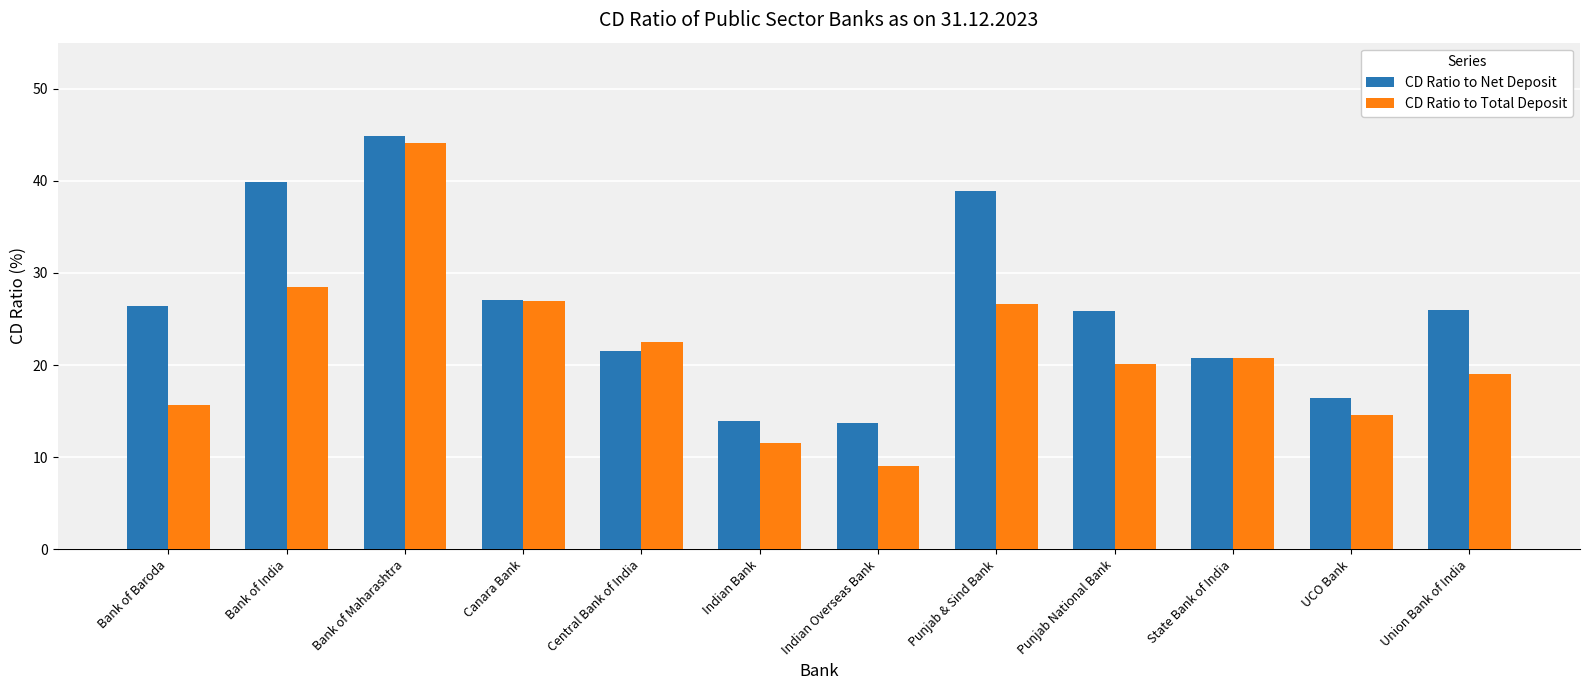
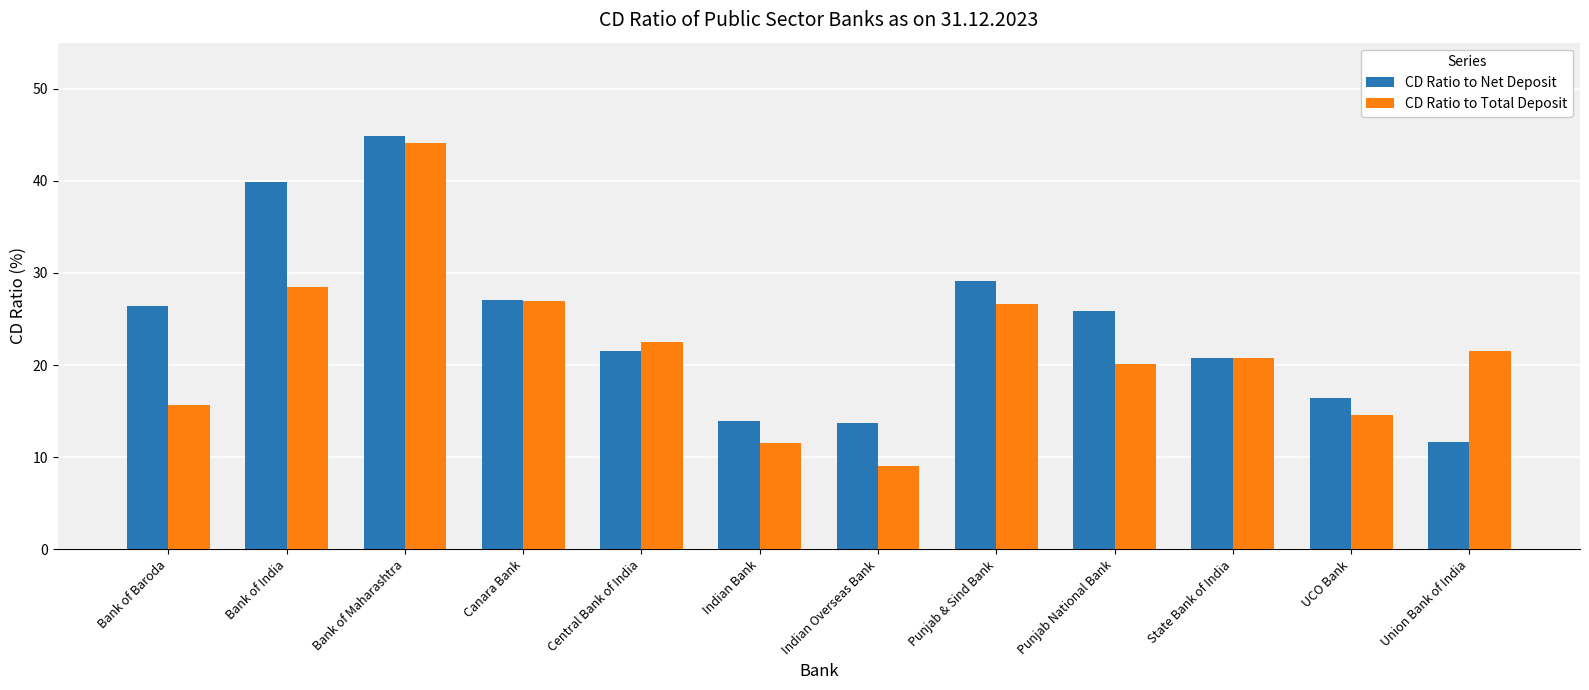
CD Ratio to Net Deposit, Punjab & Sind Bank: 39 -> 29
CD Ratio to Net Deposit, Union Bank of India: 26 -> 12
CD Ratio to Total Deposit, Union Bank of India: 19 -> 22
